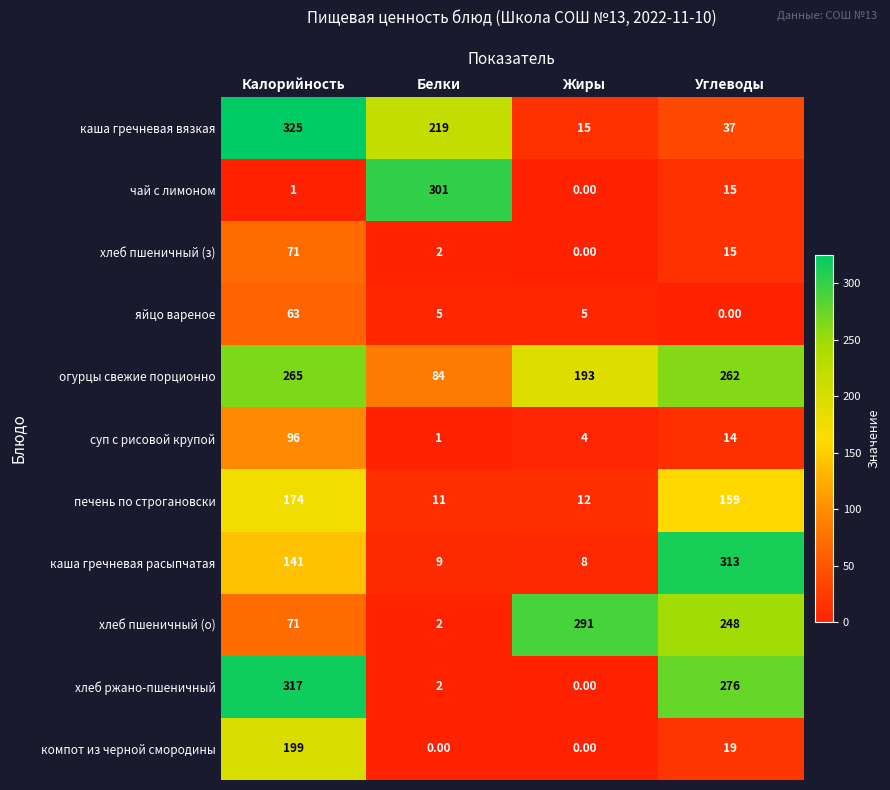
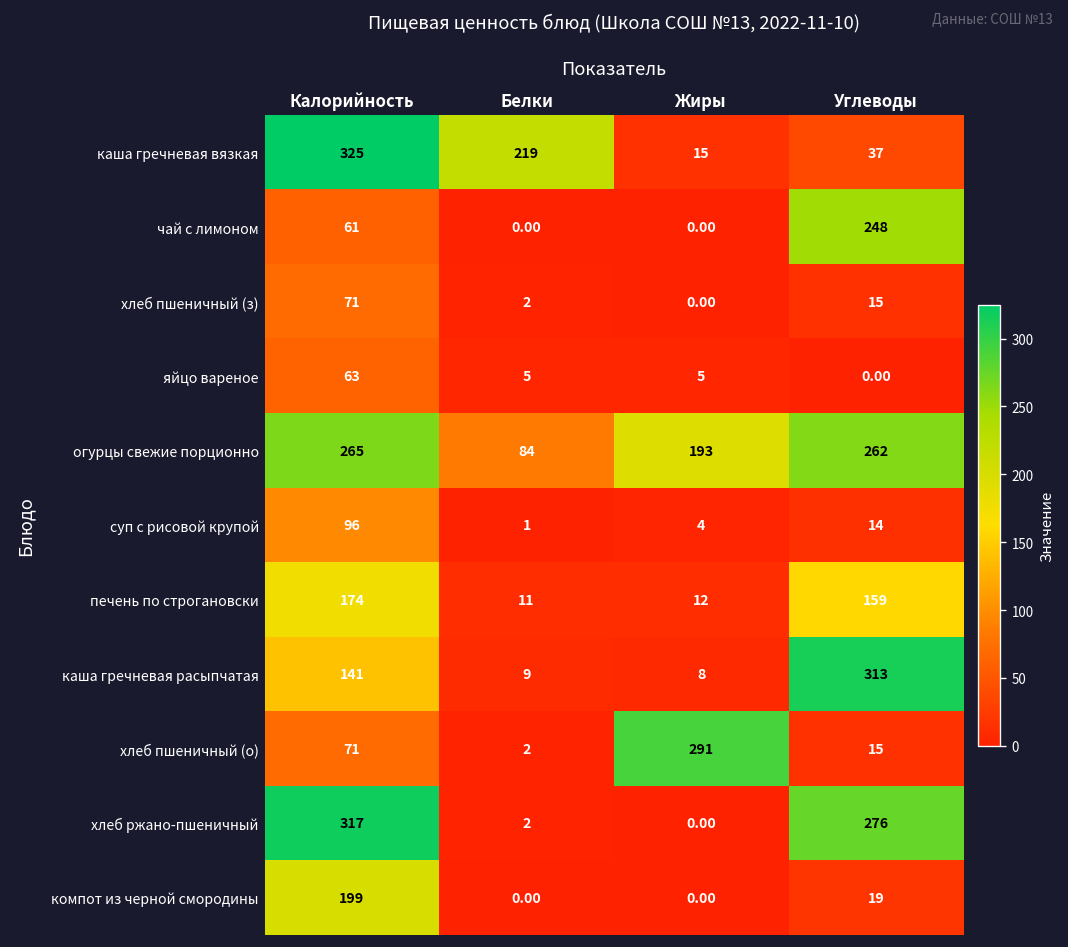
чай с лимоном, Калорийность: 1 -> 61
чай с лимоном, Белки: 301 -> 0.00
чай с лимоном, Углеводы: 15 -> 248
хлеб пшеничный (о), Углеводы: 248 -> 15
